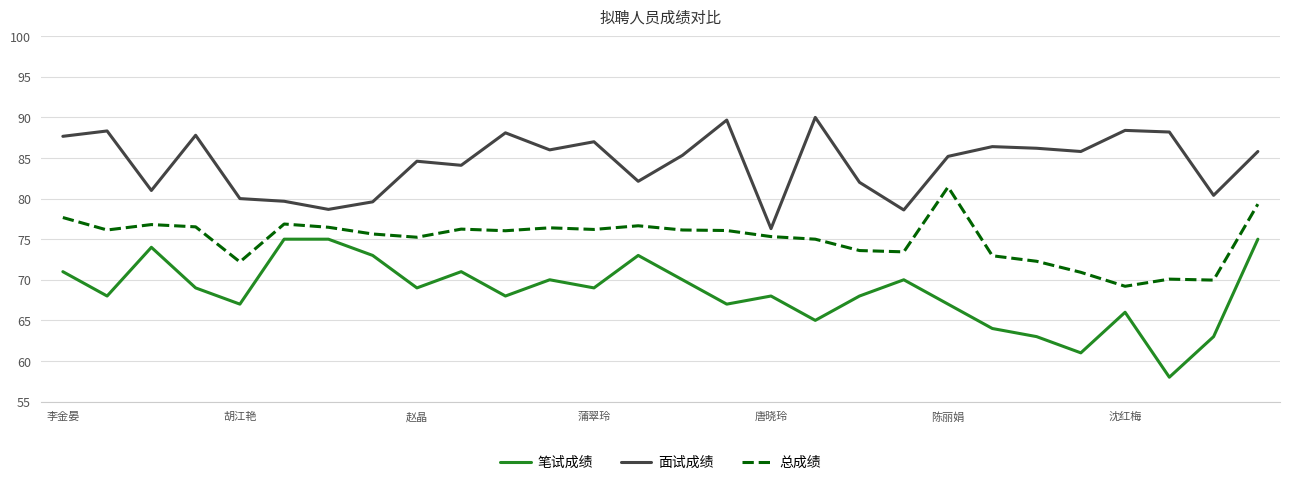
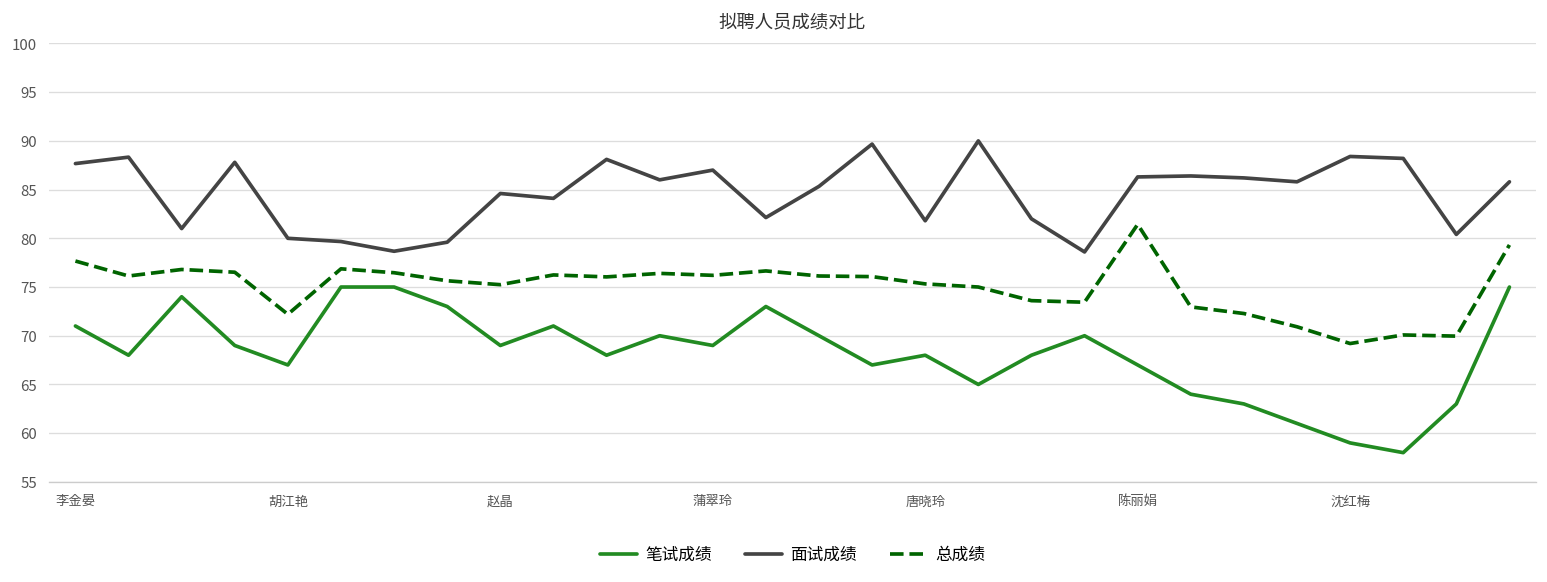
面试成绩, 唐晓玲: 76 -> 82
面试成绩, 陈丽娟: 85 -> 86
笔试成绩, 沈红梅: 66 -> 59
